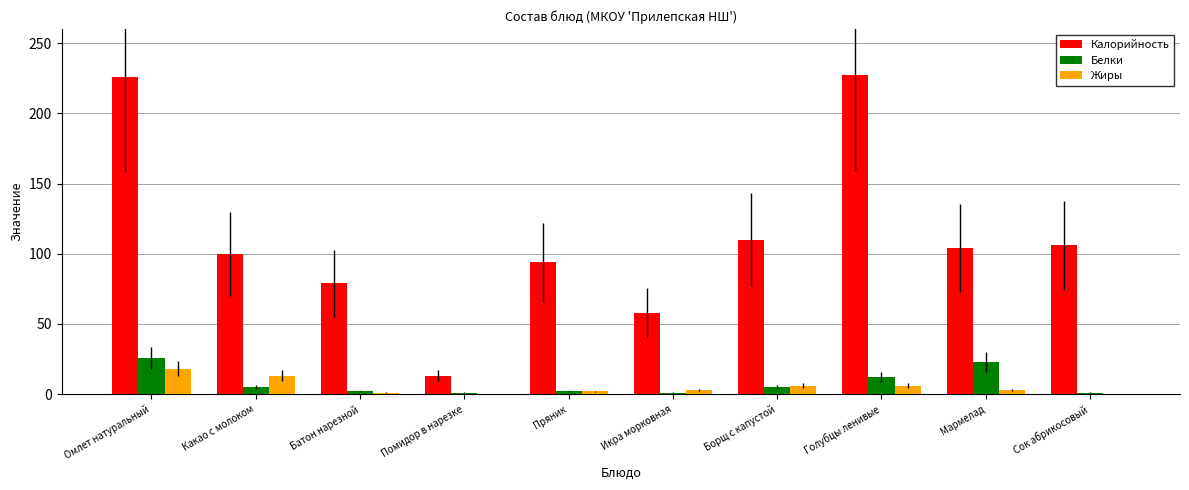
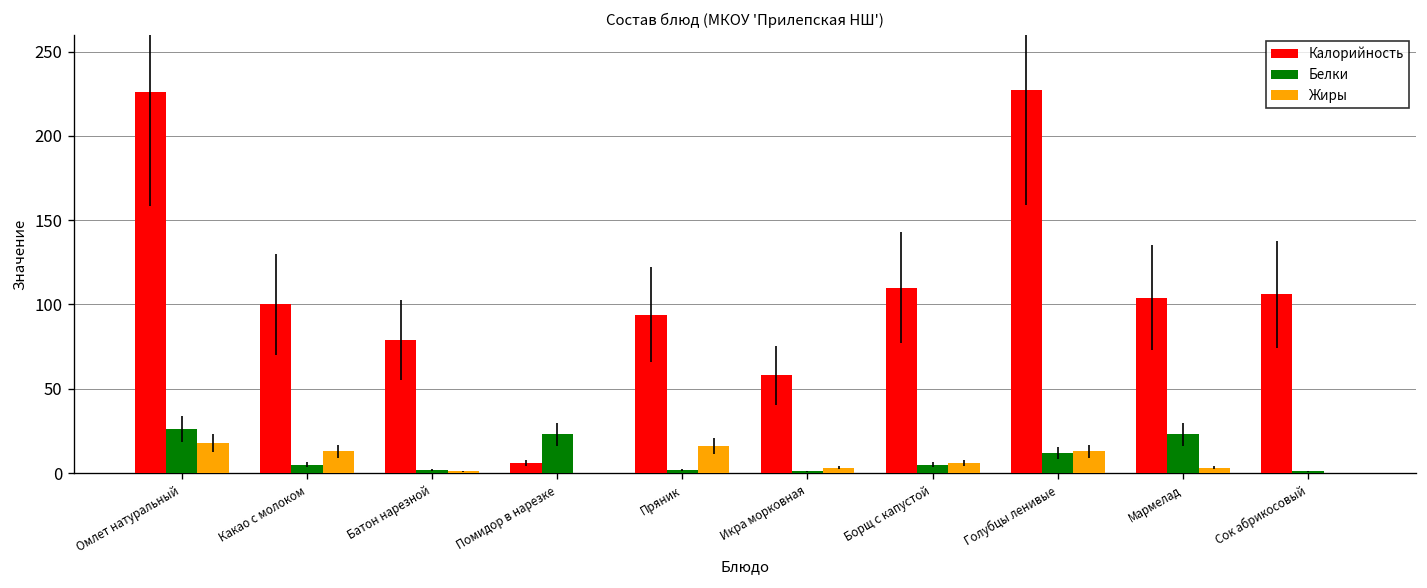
Калорийность, Помидор в нарезке: 13 -> 6
Белки, Помидор в нарезке: 1 -> 23
Жиры, Пряник: 2 -> 16
Жиры, Голубцы ленивые: 6 -> 13
